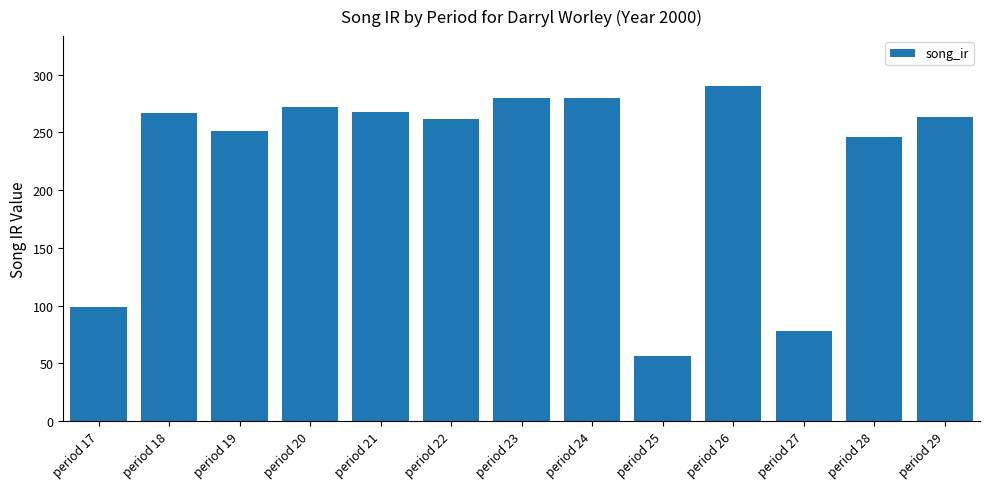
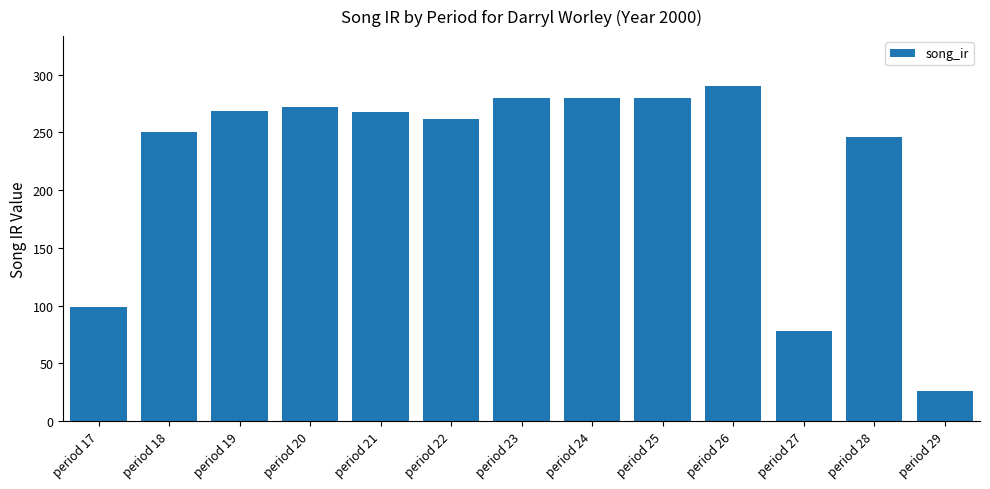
period 18: 267 -> 250
period 19: 251 -> 268
period 25: 56 -> 280
period 29: 263 -> 26
